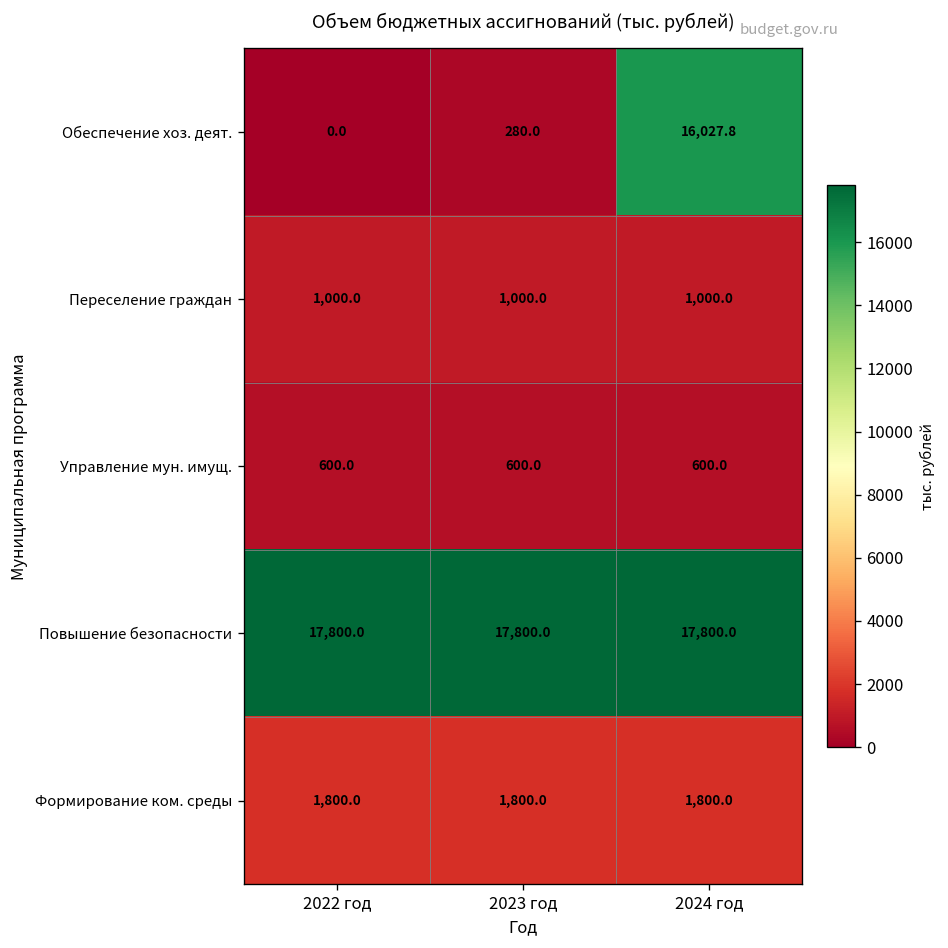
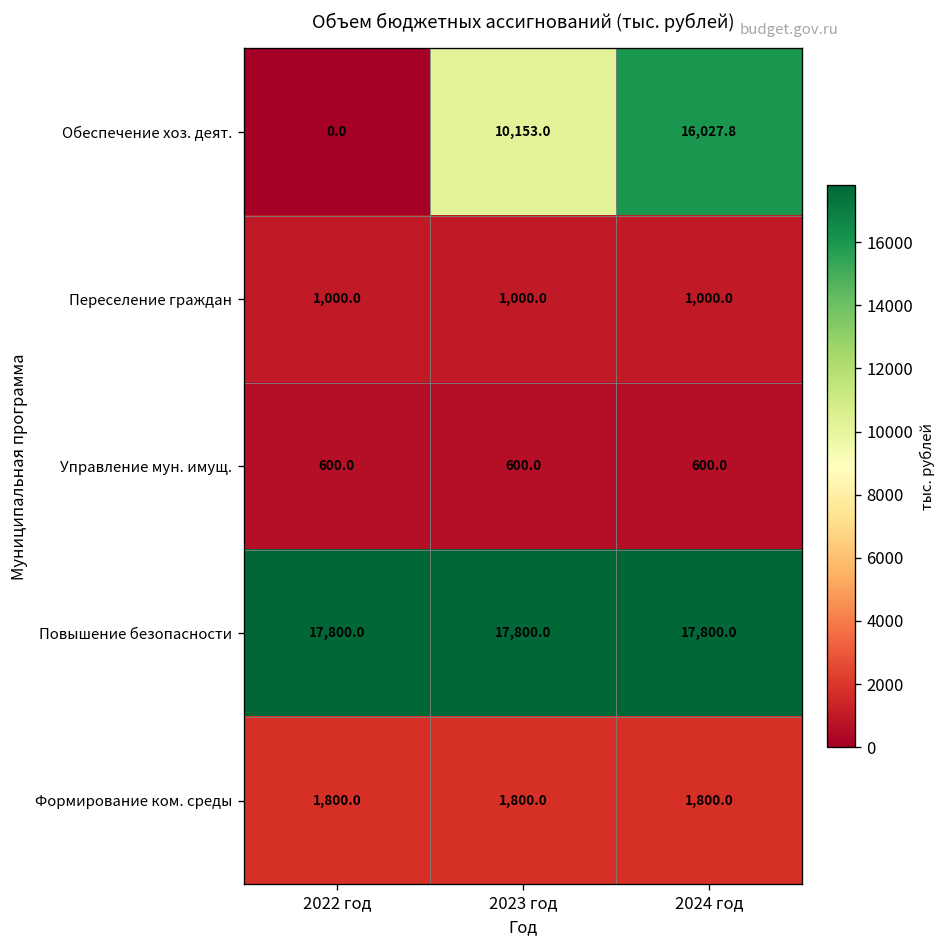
Обеспечение хоз. деят., 2023 год: 280.0 -> 10,153.0
